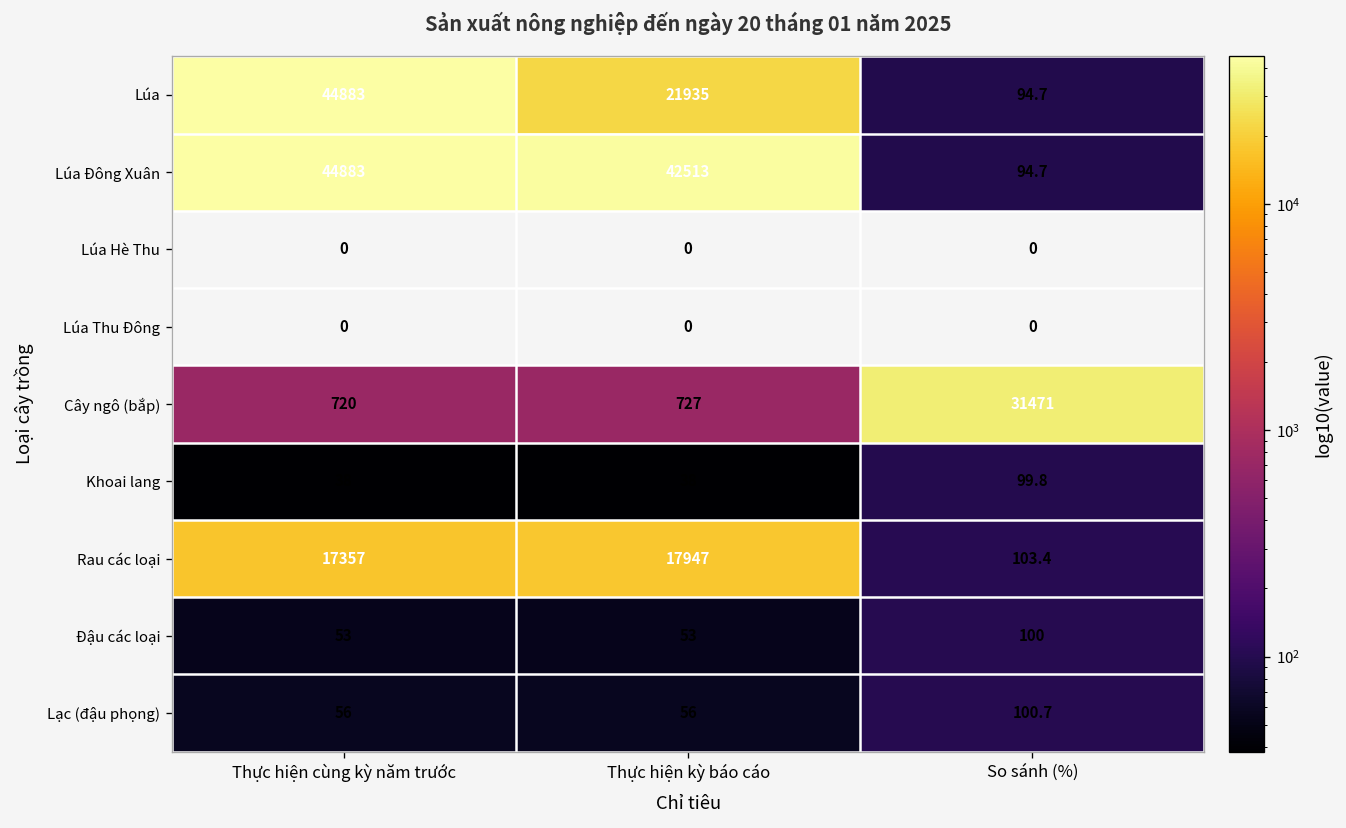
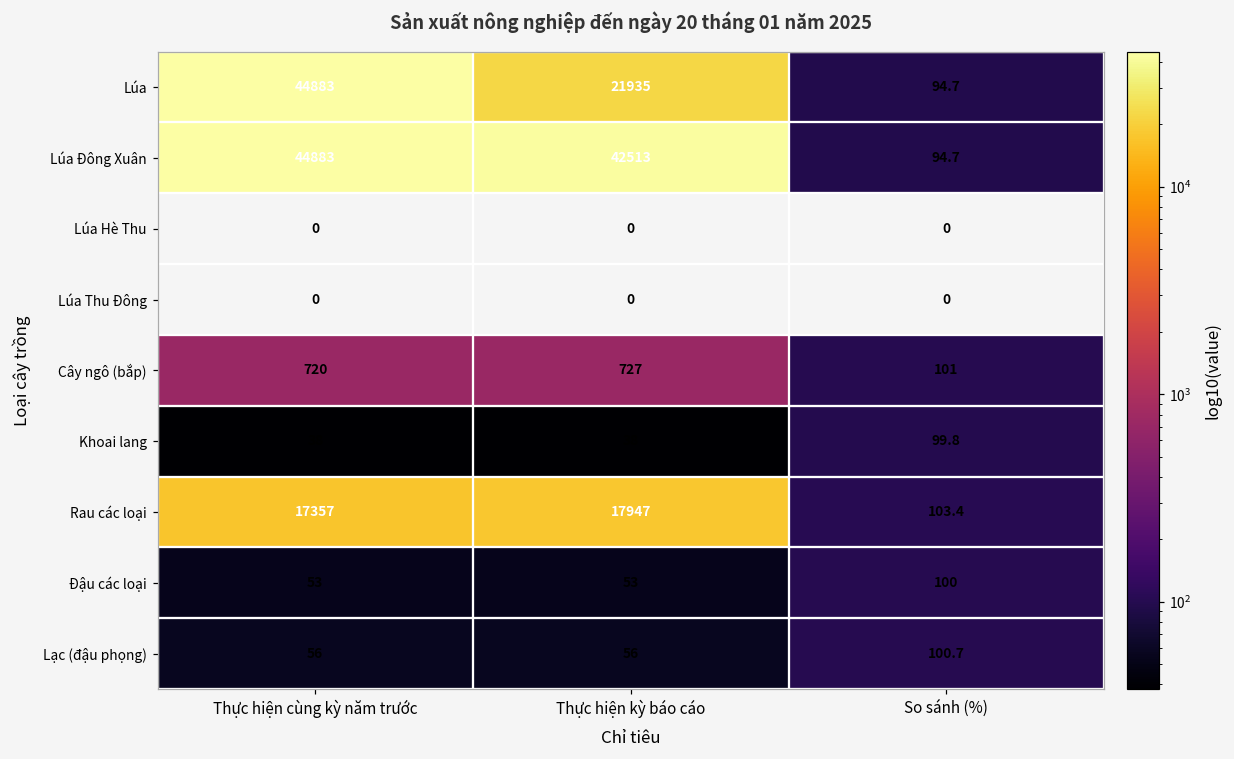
Cây ngô (bắp), So sánh (%): 31471 -> 101
